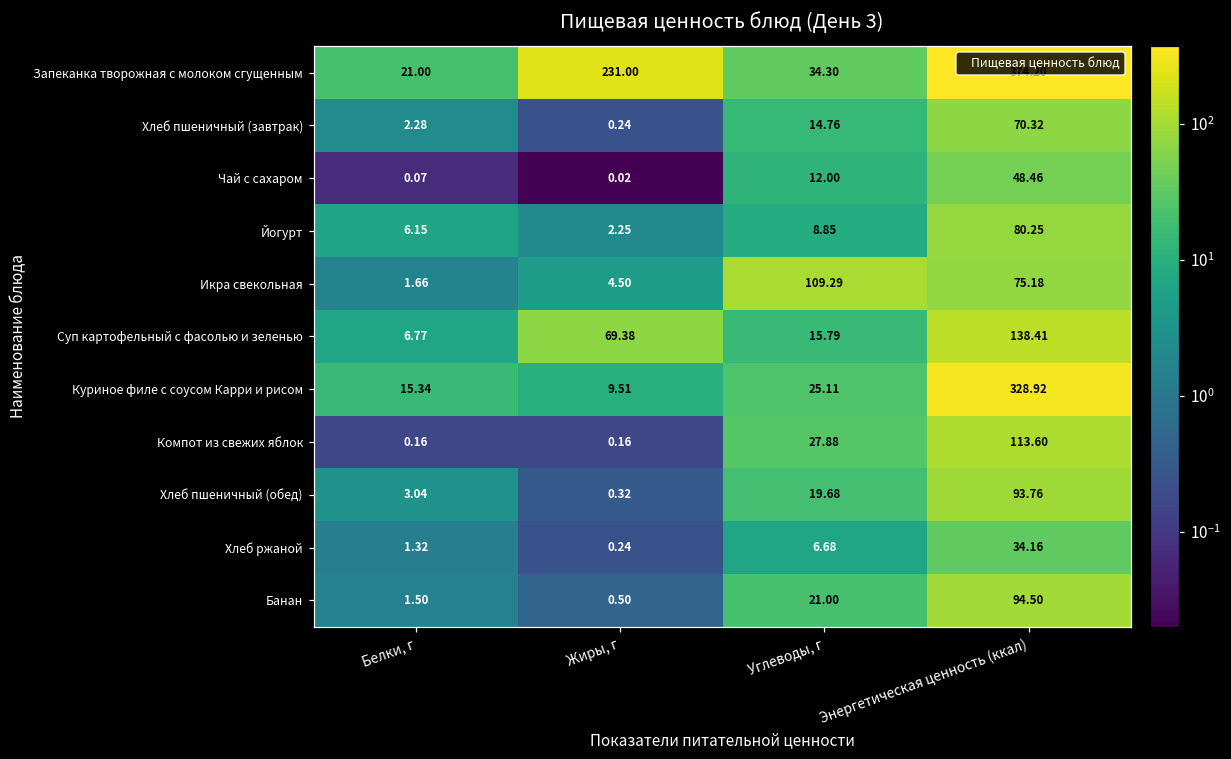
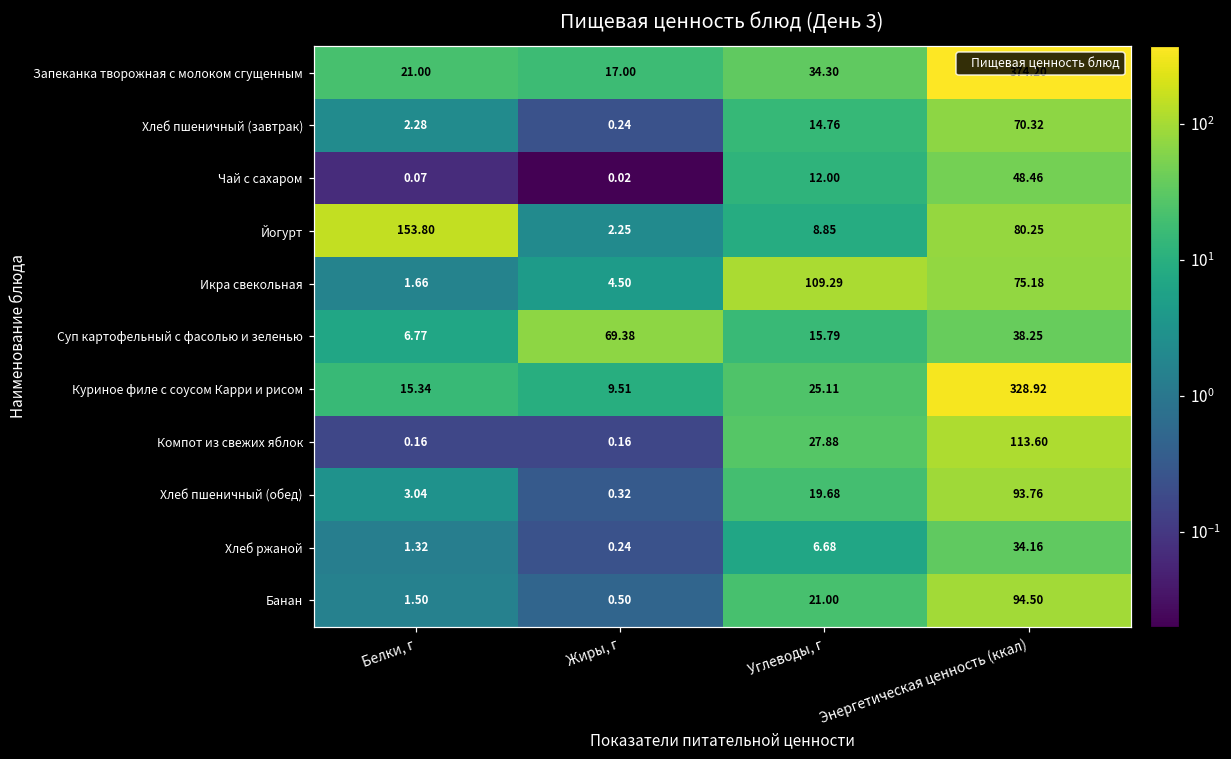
Запеканка творожная с молоком сгущенным, Жиры, г: 231.00 -> 17.00
Йогурт, Белки, г: 6.15 -> 153.80
Суп картофельный с фасолью и зеленью, Энергетическая ценность (ккал): 138.41 -> 38.25
